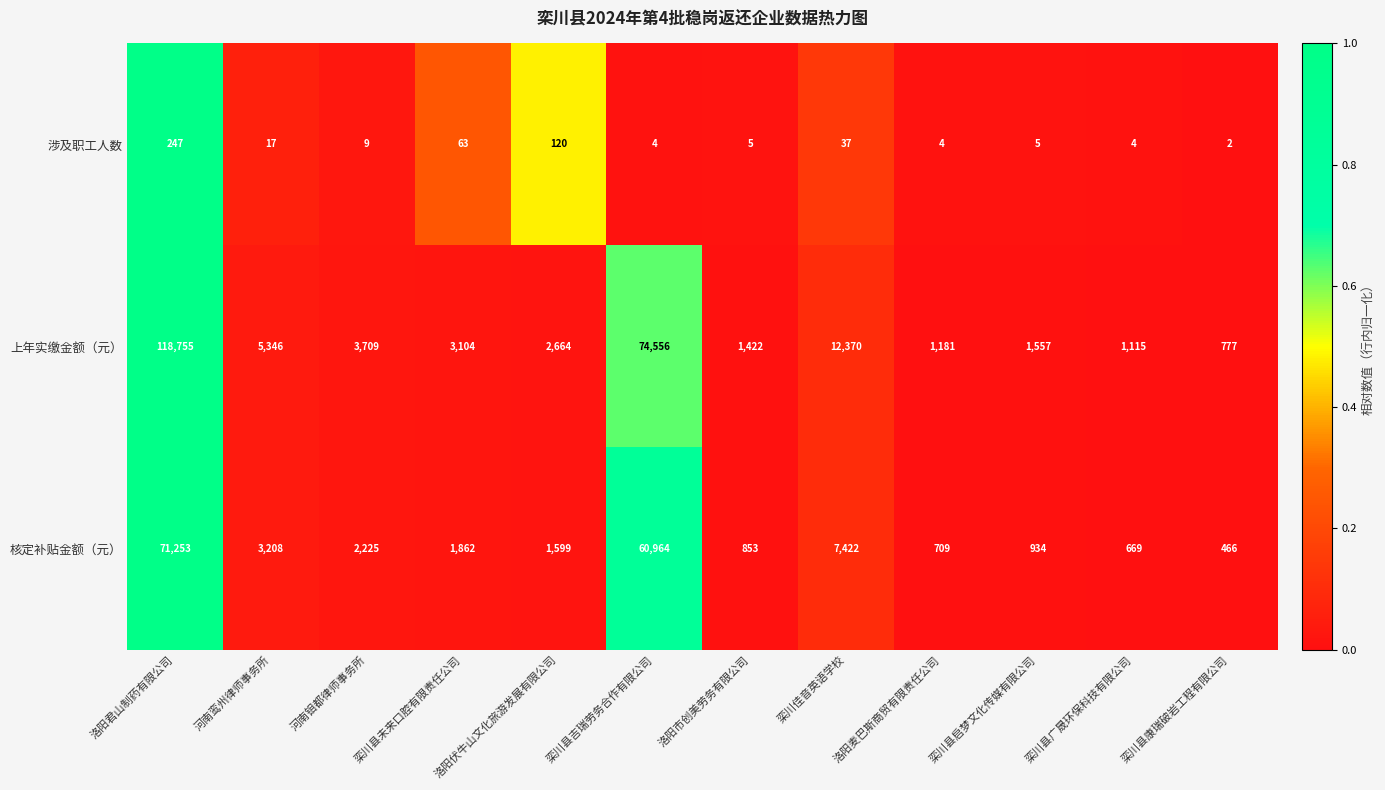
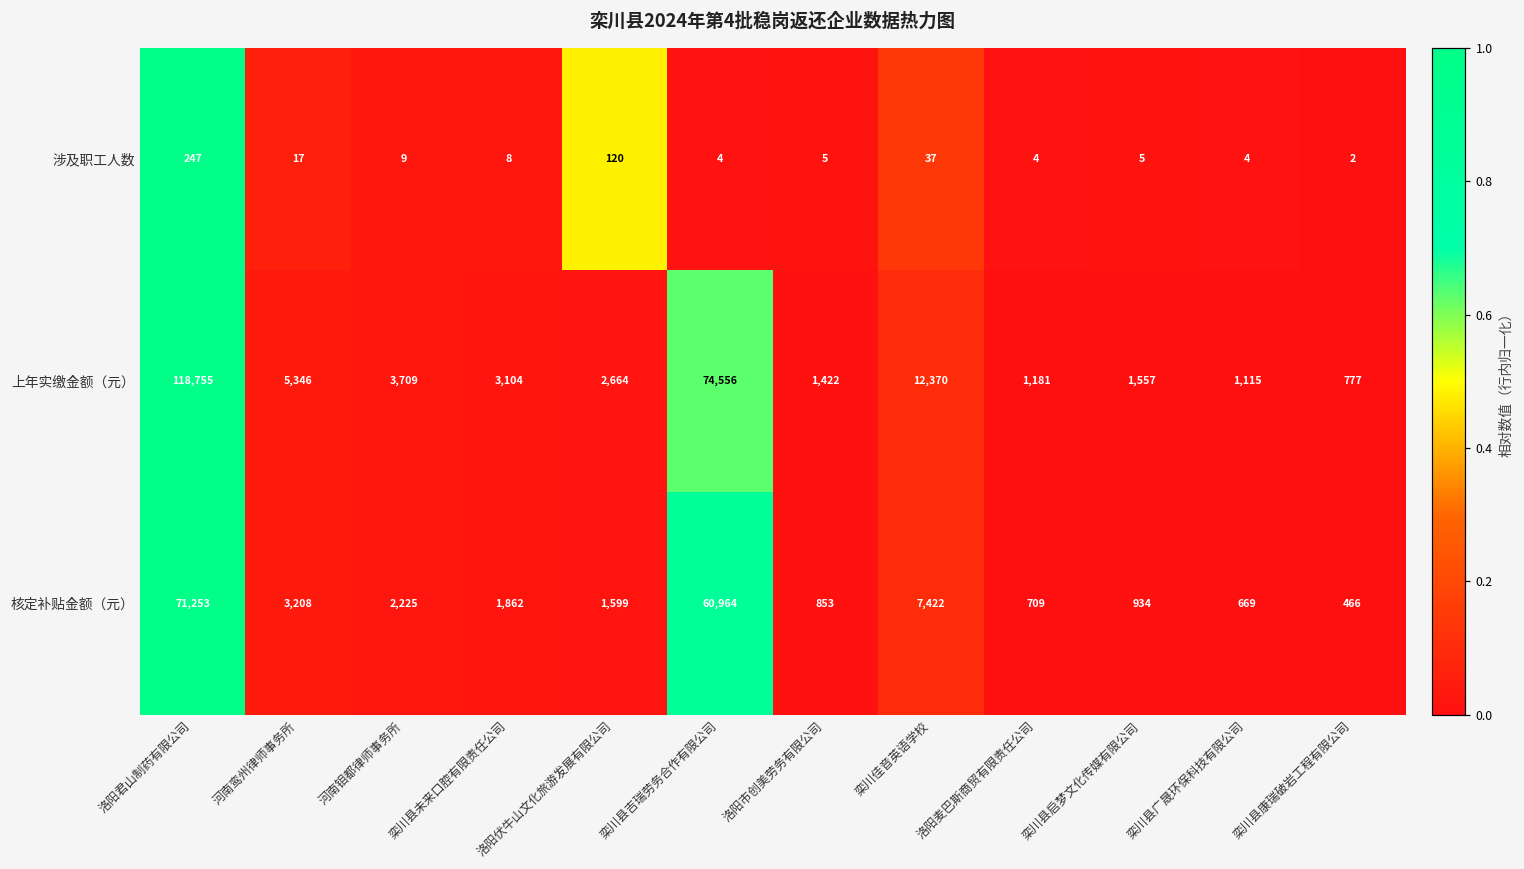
涉及职工人数, 栾川县未来口腔有限责任公司: 63 -> 8
